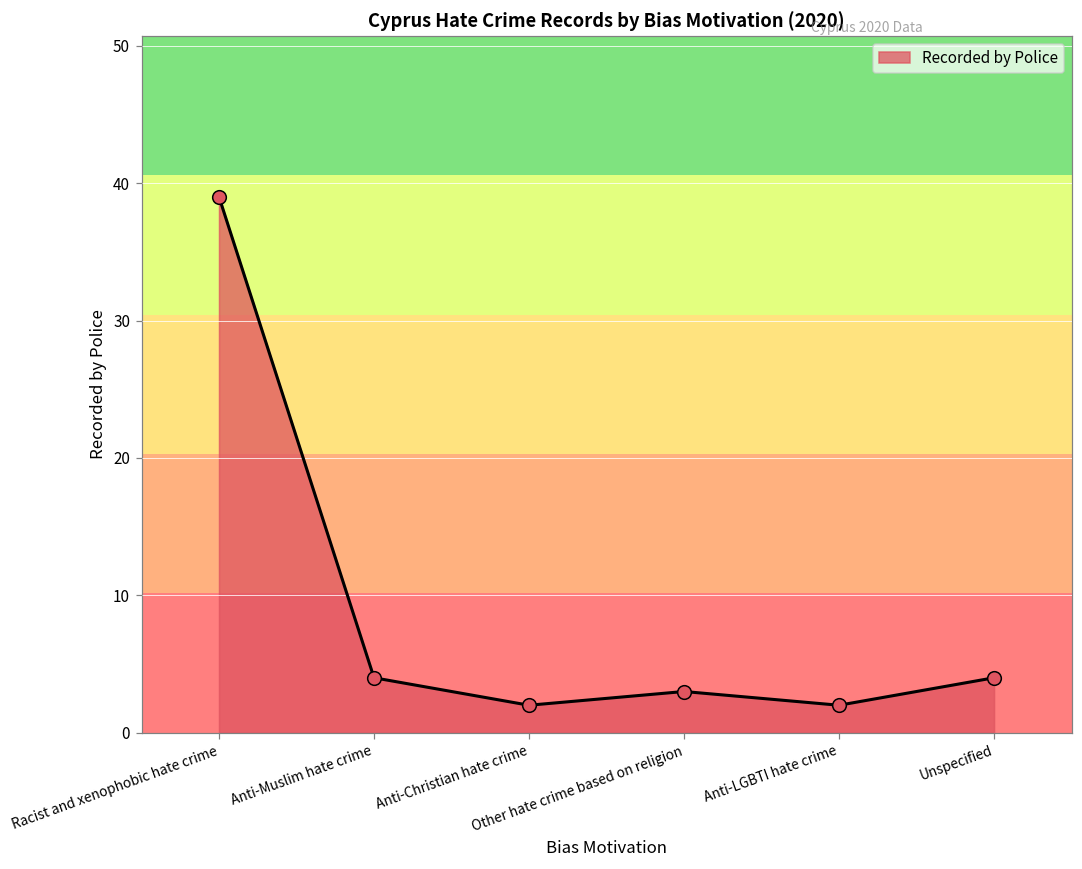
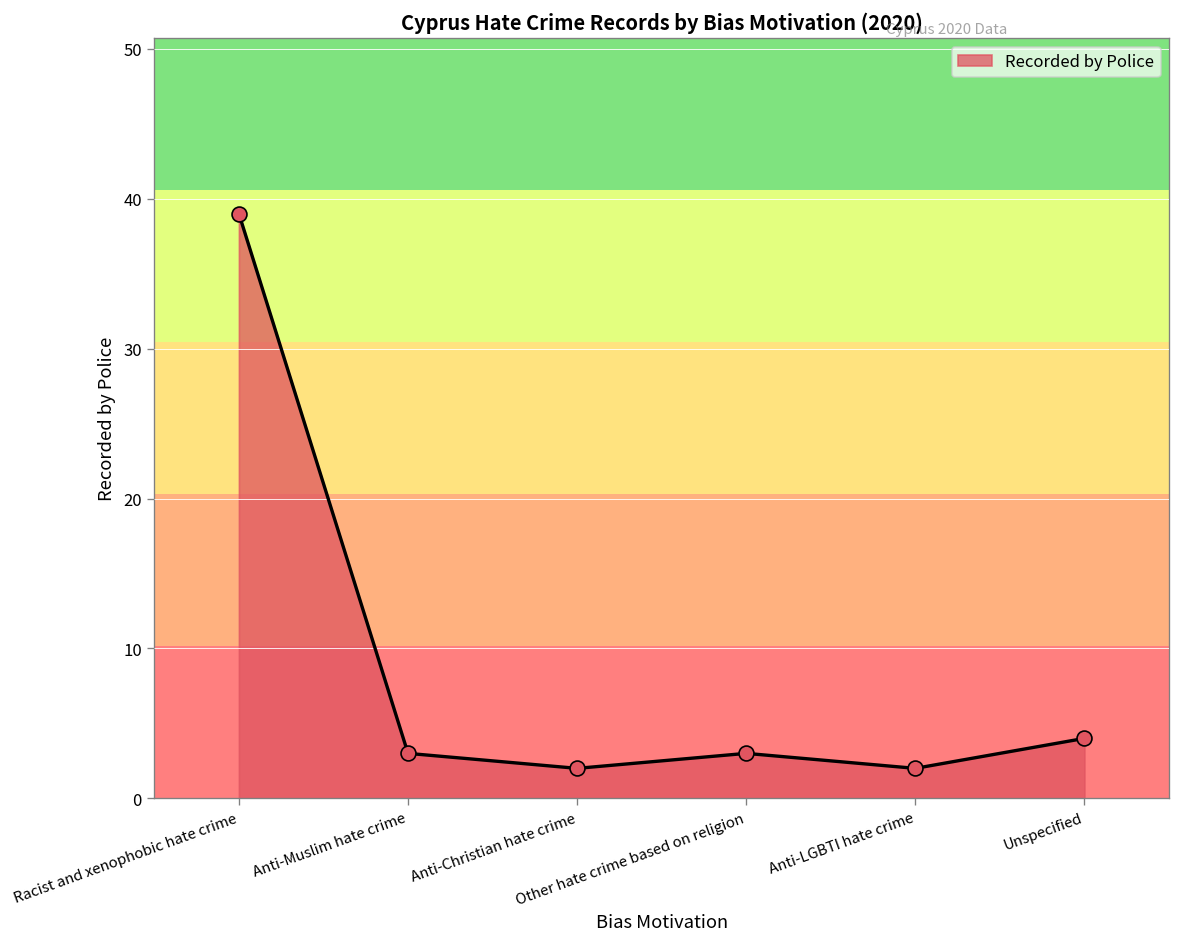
Anti-Muslim hate crime: 4 -> 3
